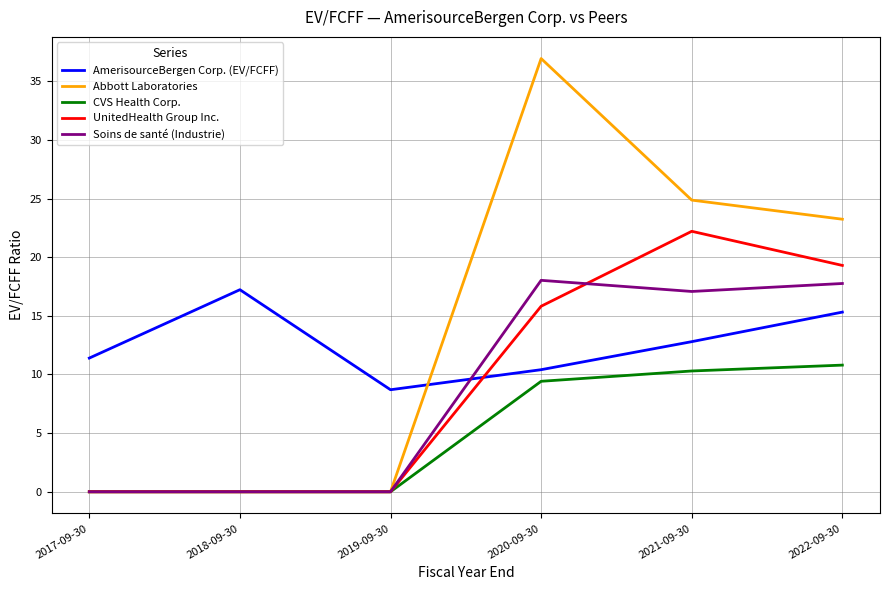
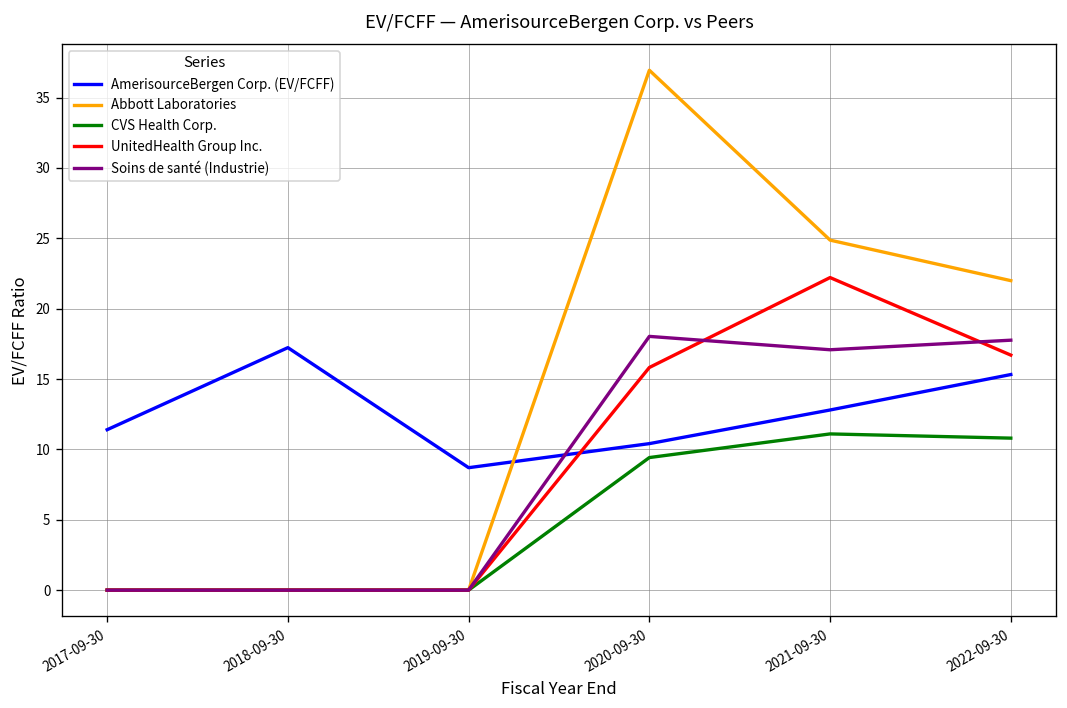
CVS Health Corp., 2021-09-30: 10.3 -> 11.1
Abbott Laboratories, 2022-09-30: 23.2 -> 22.0
UnitedHealth Group Inc., 2022-09-30: 19.3 -> 16.7
